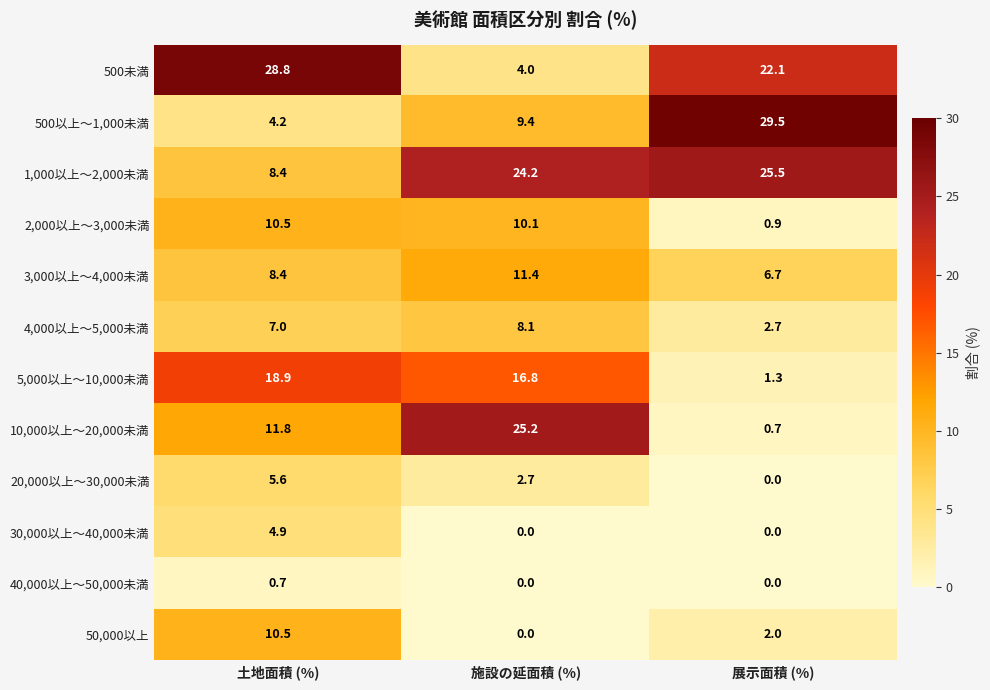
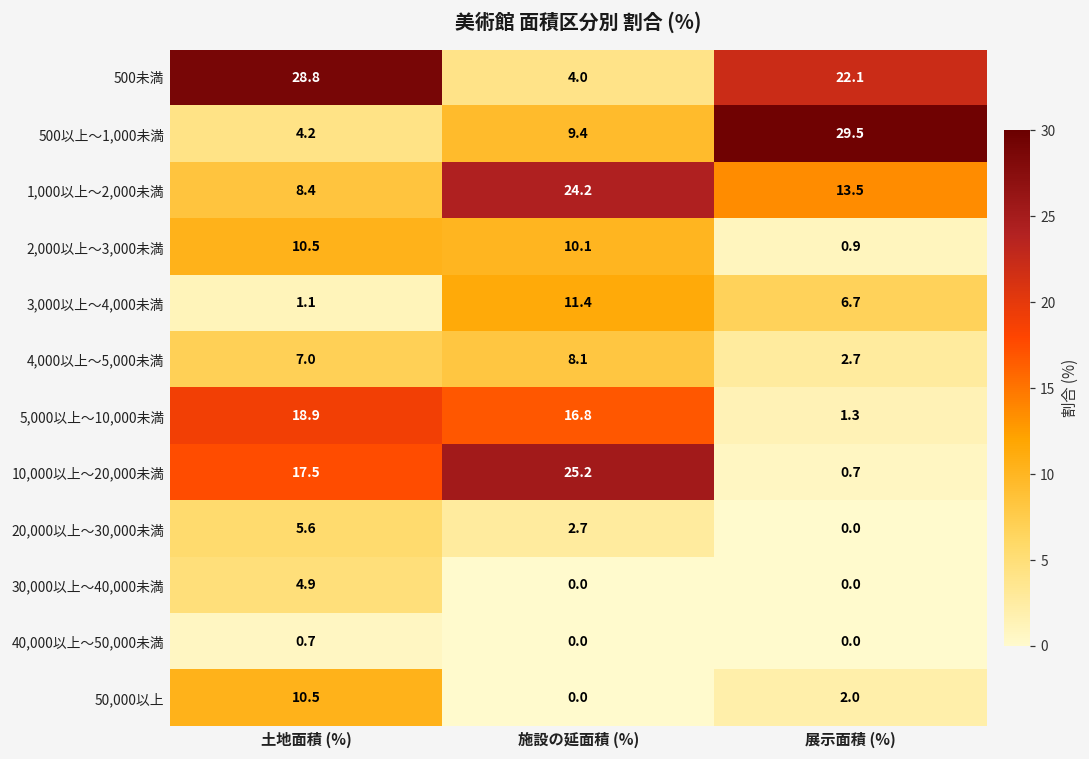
1,000以上～2,000未満, 展示面積 (%): 25.5 -> 13.5
3,000以上～4,000未満, 土地面積 (%): 8.4 -> 1.1
10,000以上～20,000未満, 土地面積 (%): 11.8 -> 17.5
